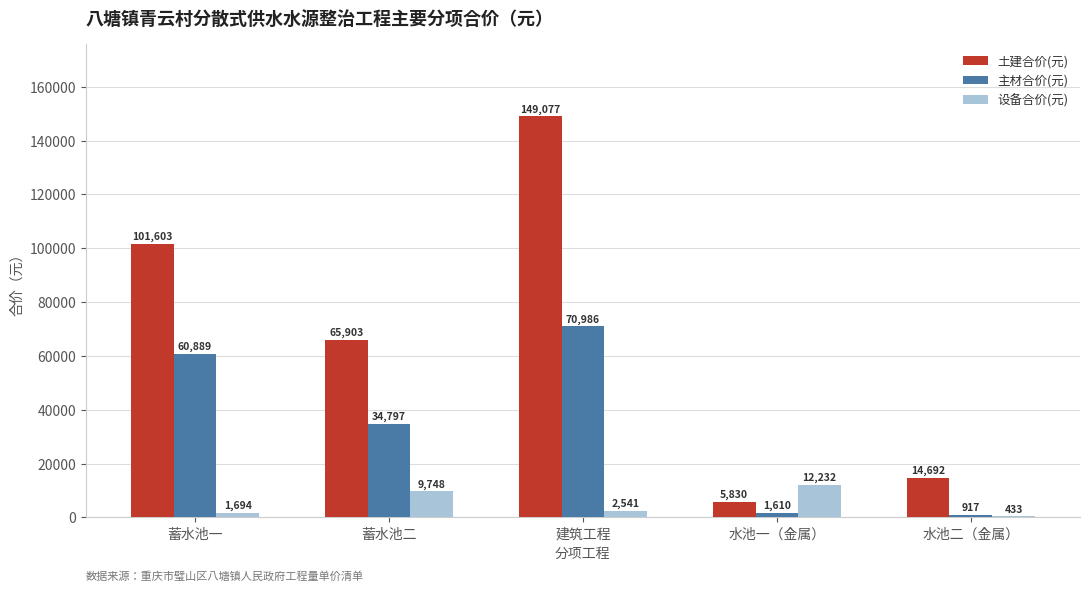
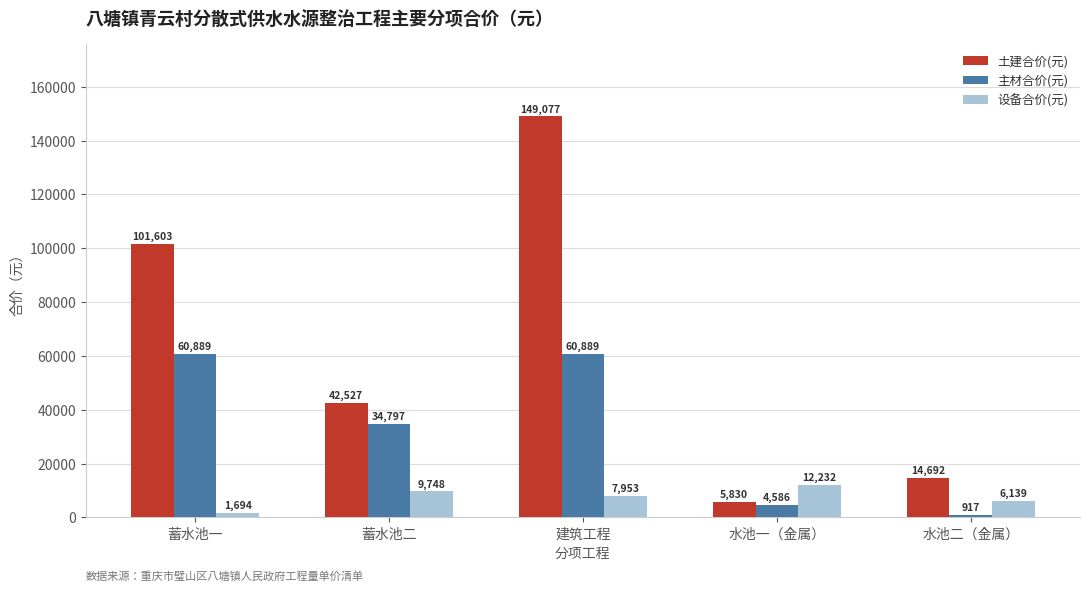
土建合价(元), 蓄水池二: 65,903 -> 42,527
主材合价(元), 建筑工程: 70,986 -> 60,889
设备合价(元), 建筑工程: 2,541 -> 7,953
主材合价(元), 水池一（金属）: 1,610 -> 4,586
设备合价(元), 水池二（金属）: 433 -> 6,139
